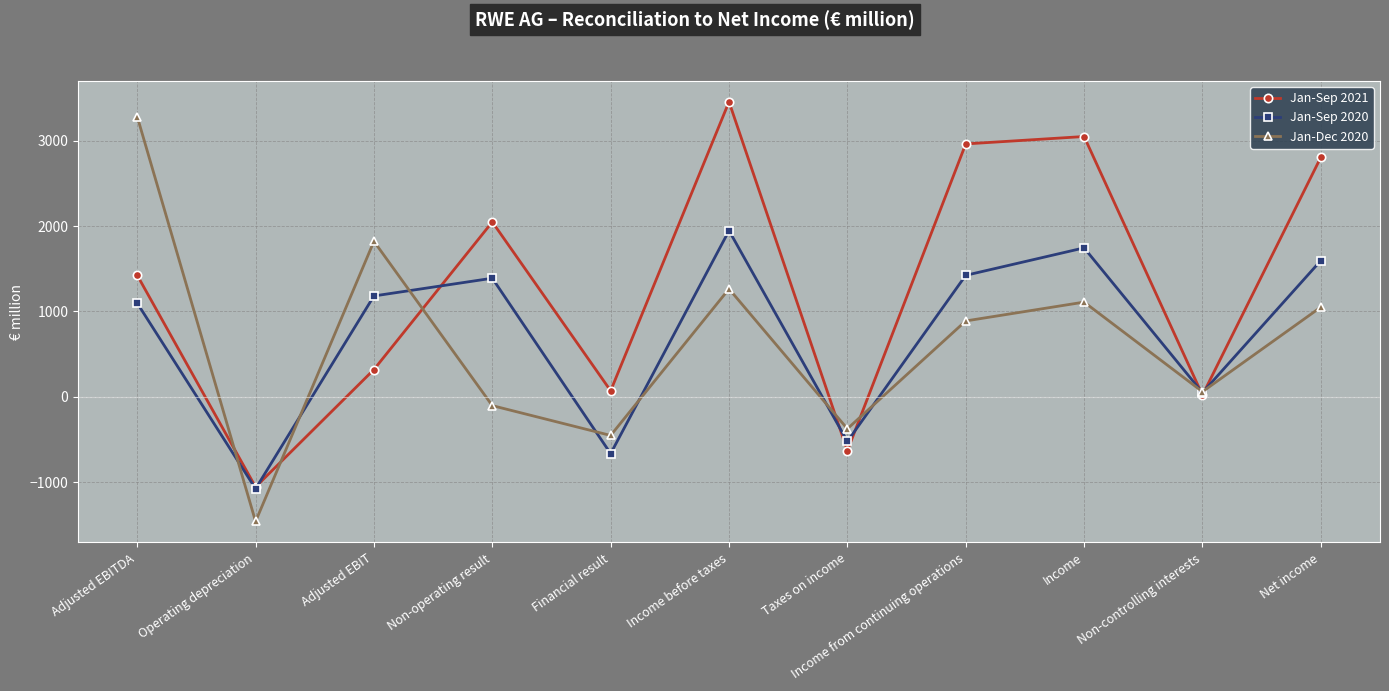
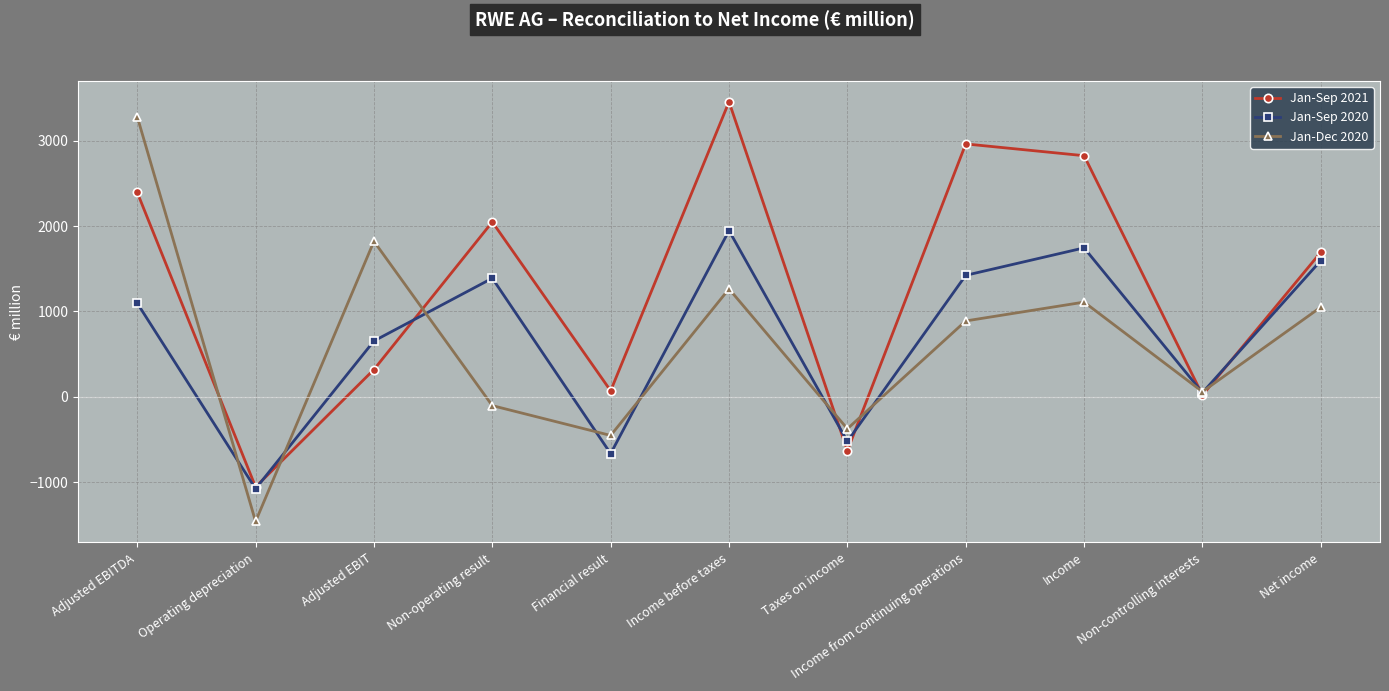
Jan-Sep 2021, Adjusted EBITDA: 1400 -> 2400
Jan-Sep 2020, Adjusted EBIT: 1200 -> 700
Jan-Sep 2021, Income: 3100 -> 2800
Jan-Sep 2021, Net income: 2800 -> 1700
